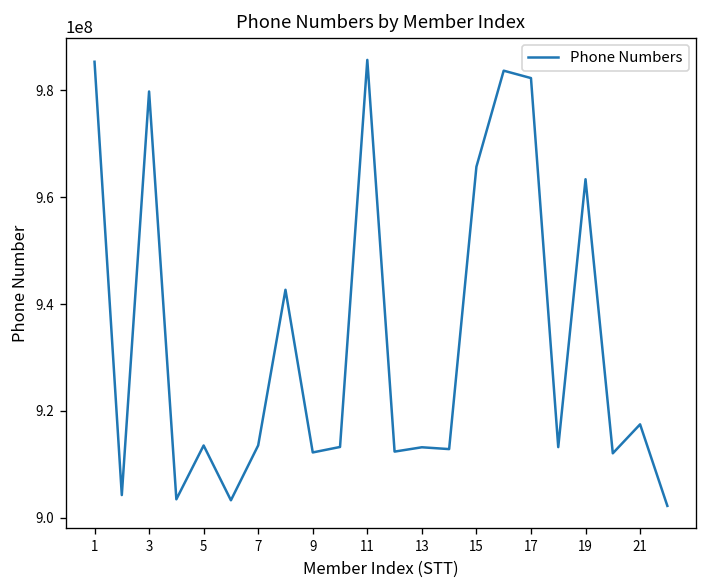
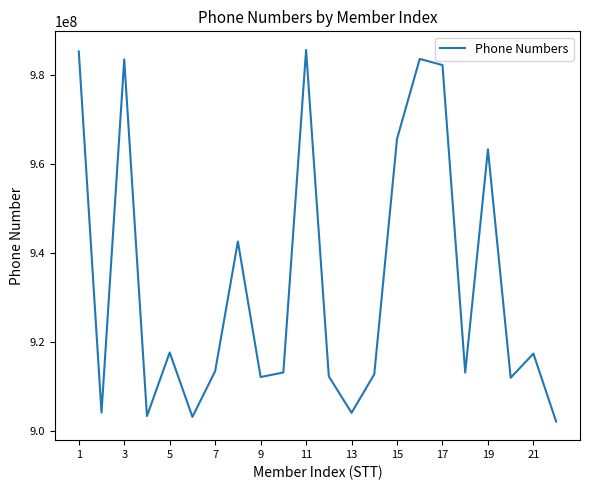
3: 980000000 -> 984000000
5: 914000000 -> 918000000
13: 913000000 -> 904000000
